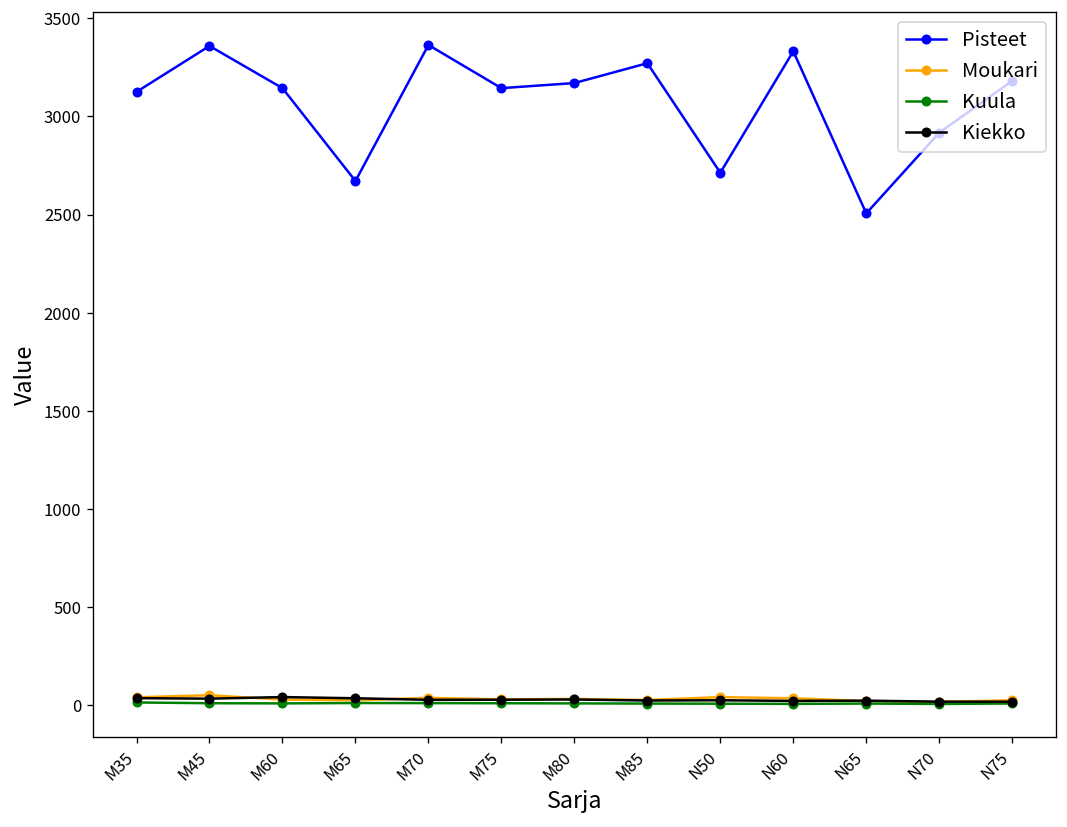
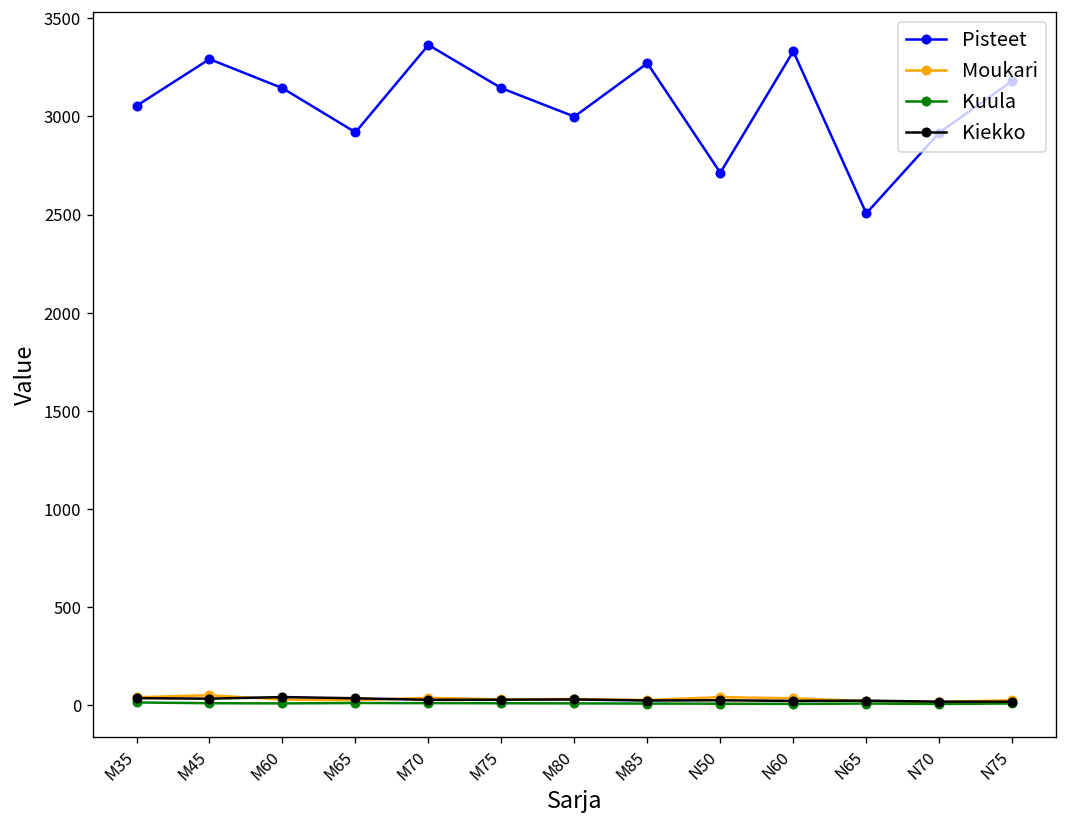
Pisteet, M35: 3130 -> 3050
Pisteet, M45: 3360 -> 3290
Pisteet, M65: 2670 -> 2920
Pisteet, M80: 3170 -> 3000
